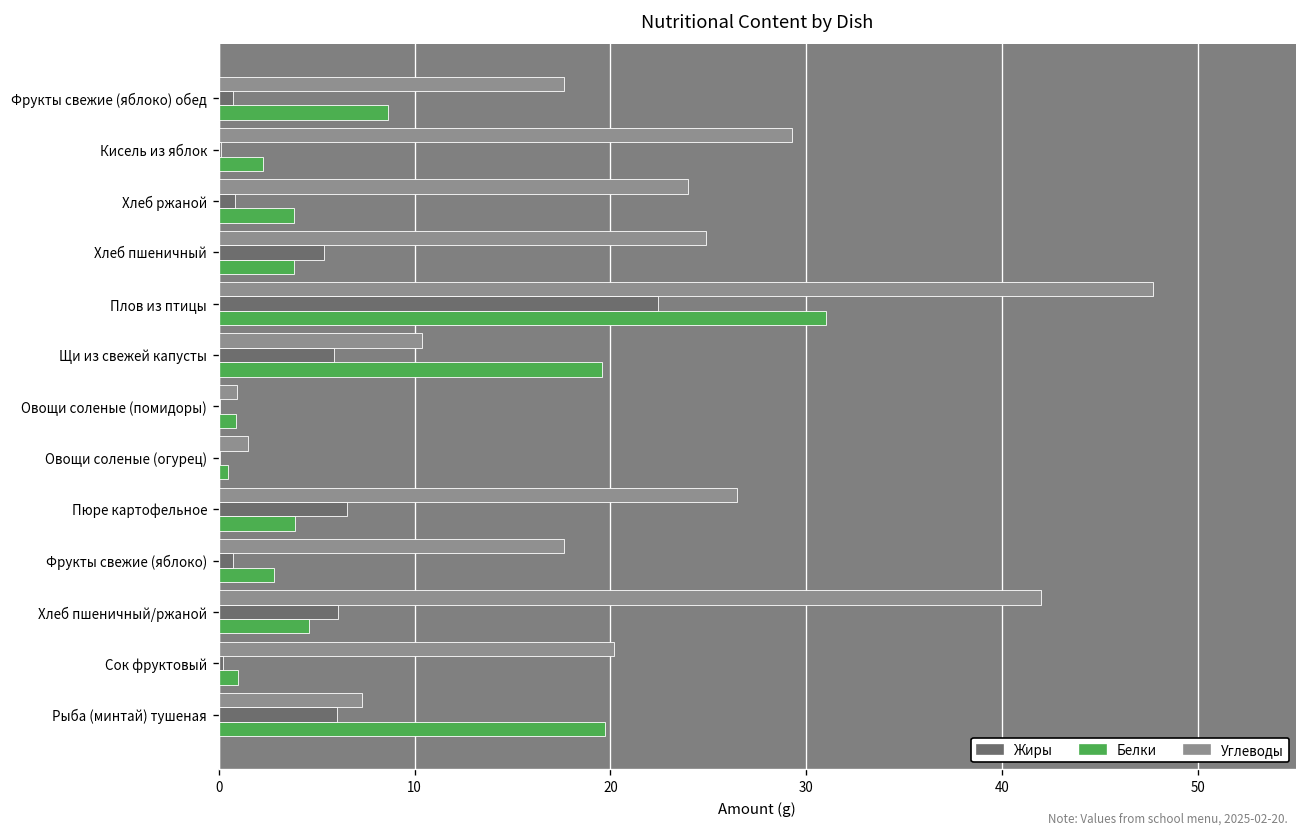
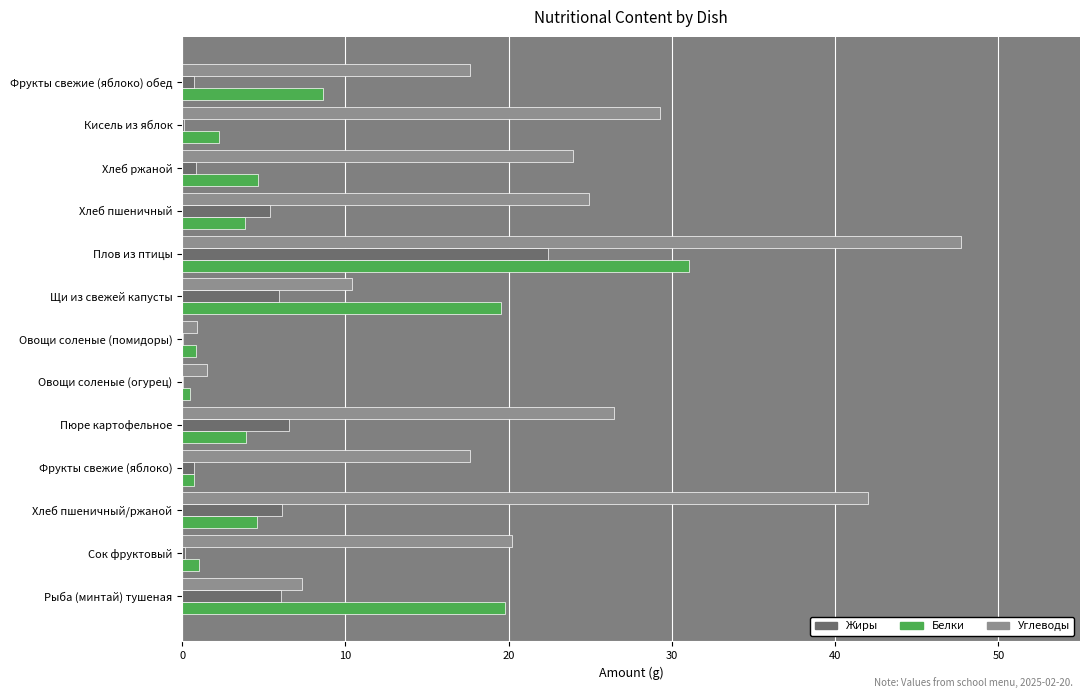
Белки, Хлеб ржаной: 3.9 -> 4.6
Белки, Фрукты свежие (яблоко): 2.8 -> 0.7
